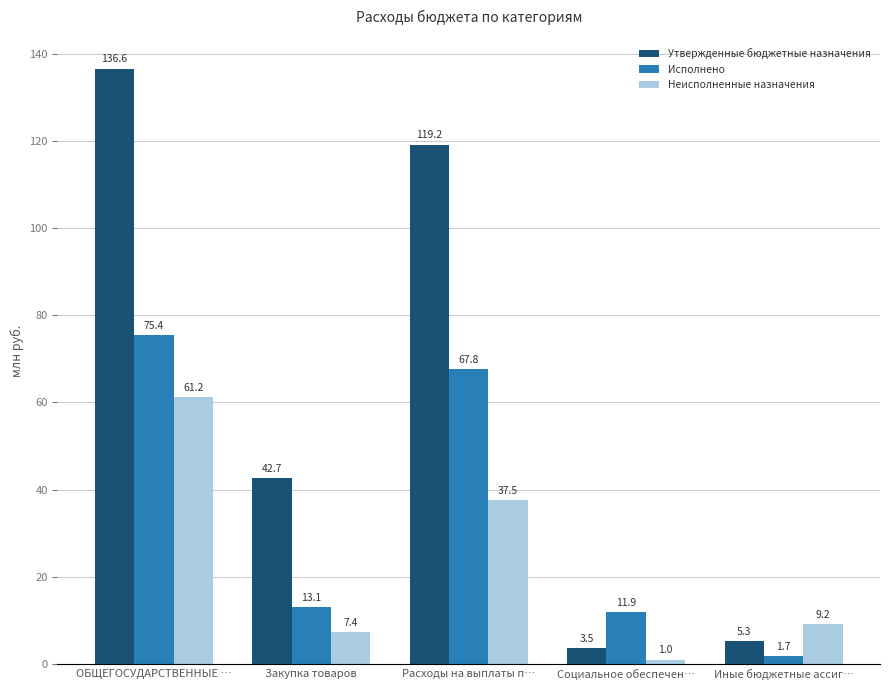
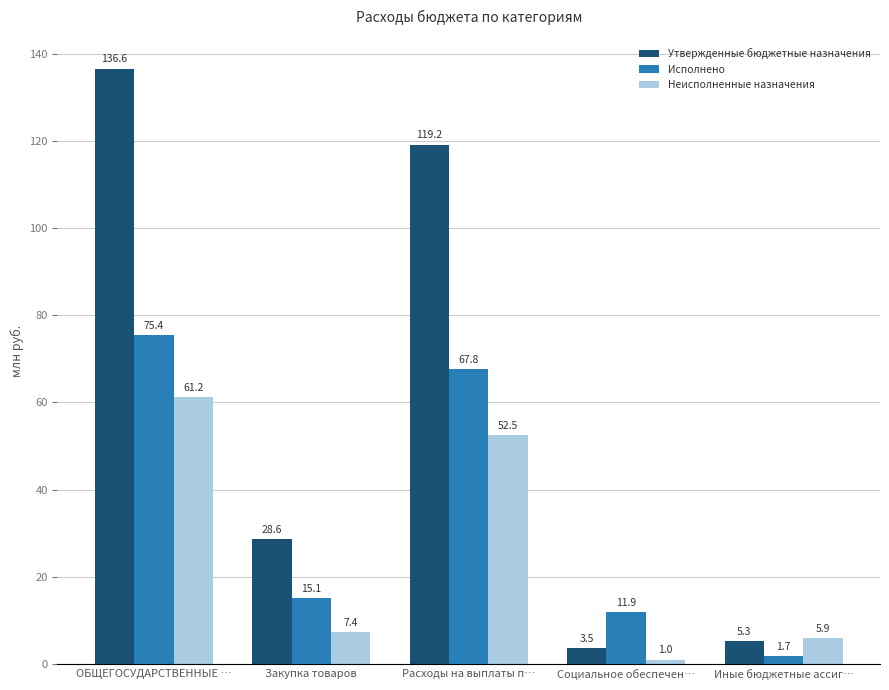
Утвержденные бюджетные назначения, Закупка товаров: 42.7 -> 28.6
Исполнено, Закупка товаров: 13.1 -> 15.1
Неисполненные назначения, Расходы на выплаты п…: 37.5 -> 52.5
Неисполненные назначения, Иные бюджетные ассиг…: 9.2 -> 5.9
